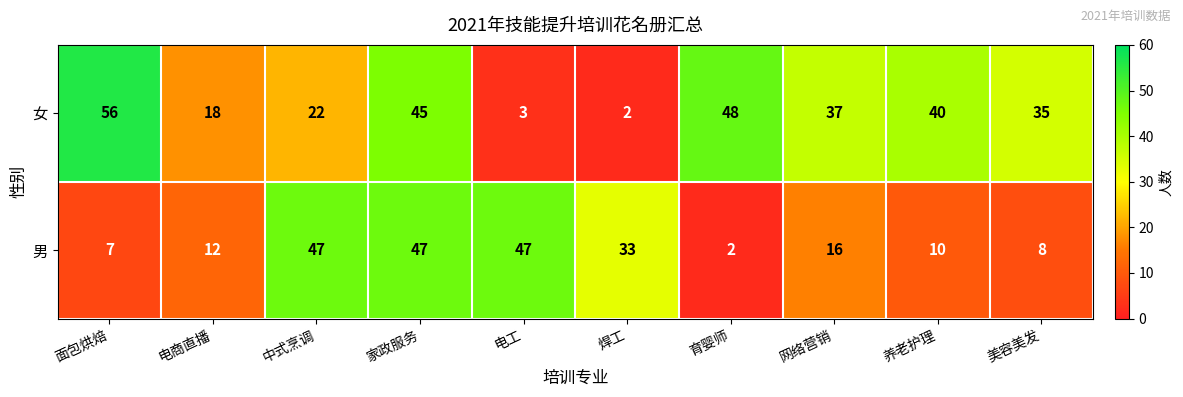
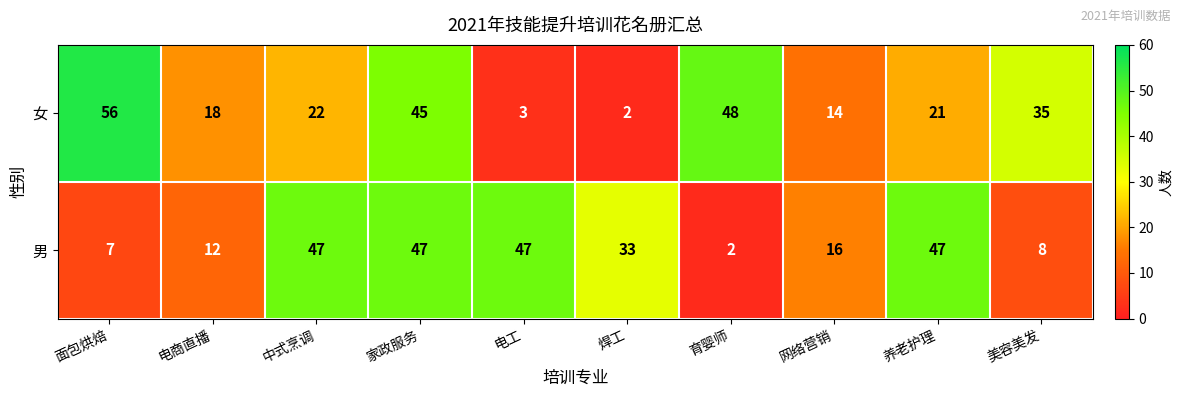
女, 网络营销: 37 -> 14
女, 养老护理: 40 -> 21
男, 养老护理: 10 -> 47
